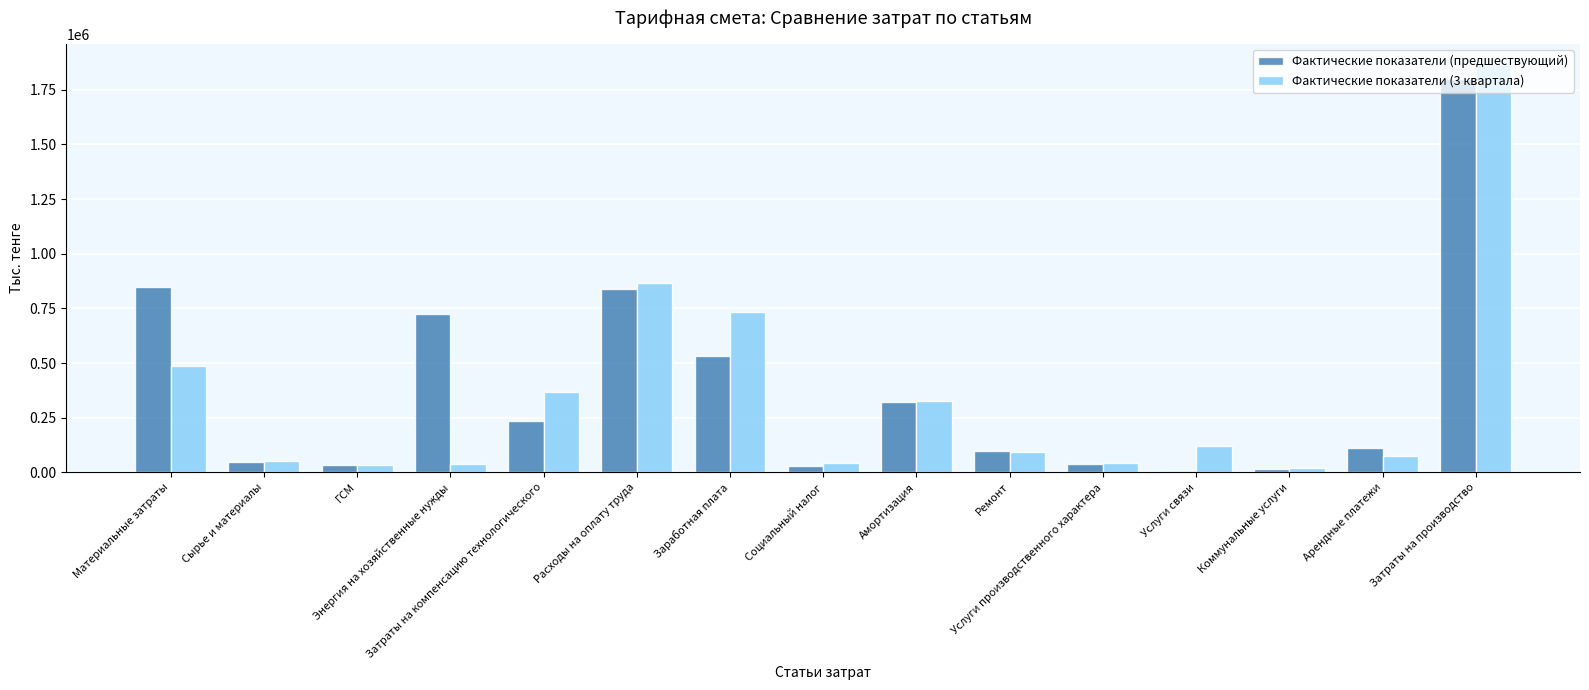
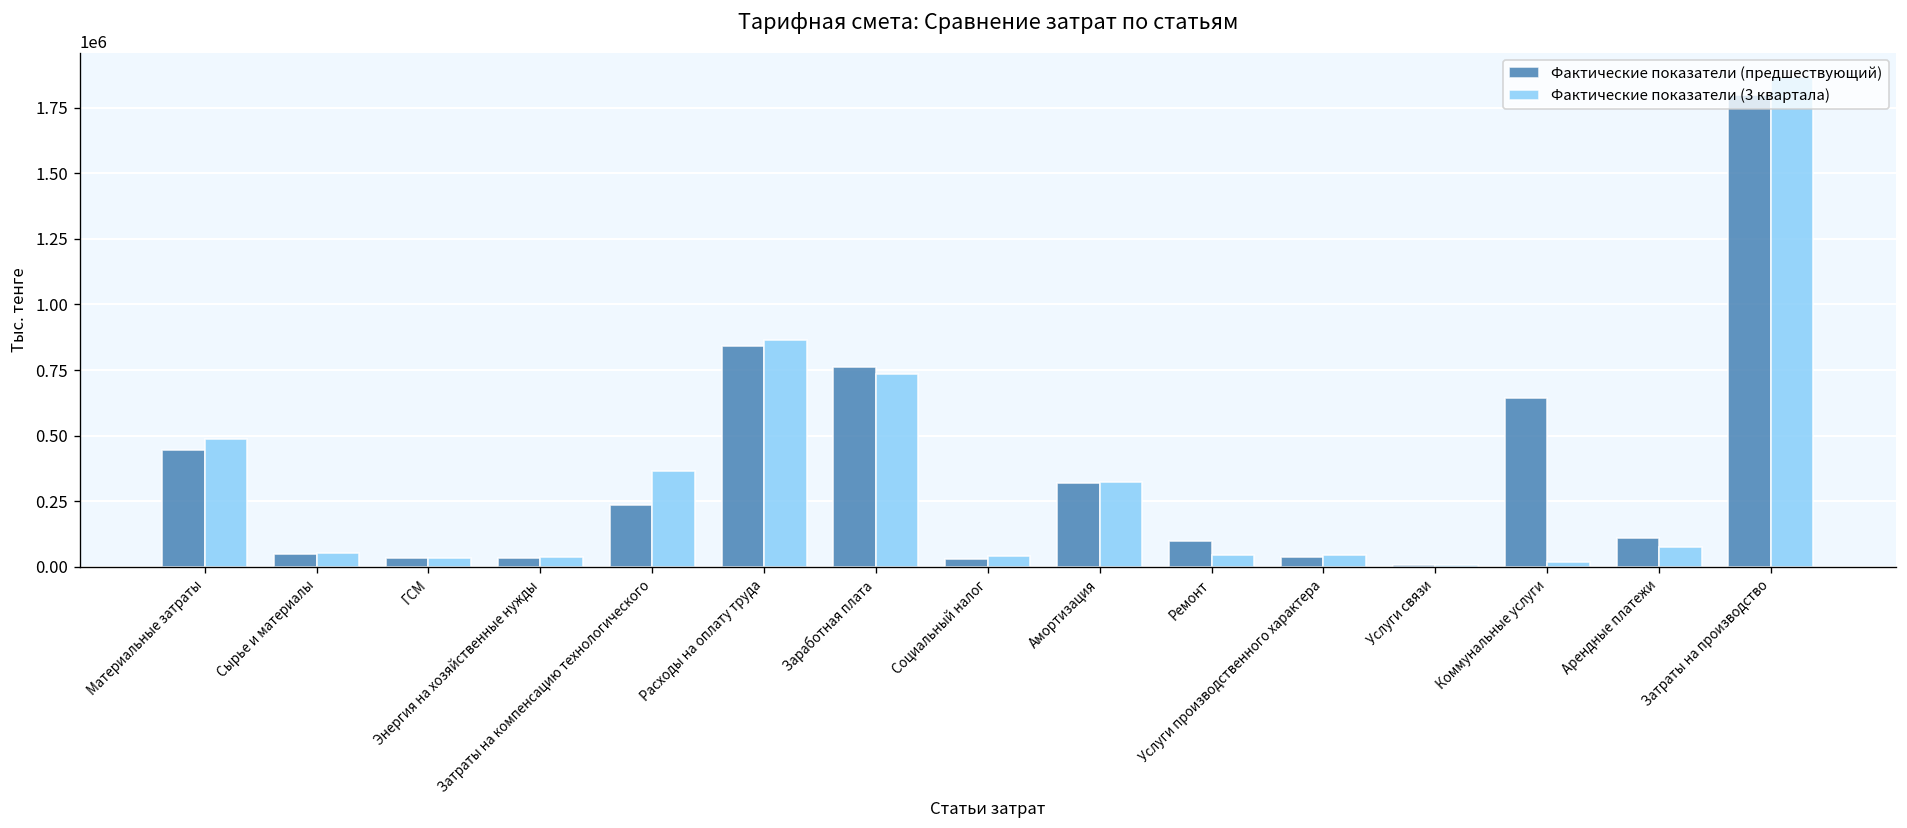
Фактические показатели (предшествующий), Материальные затраты: 850000 -> 450000
Фактические показатели (предшествующий), Энергия на хозяйственные нужды: 720000 -> 30000
Фактические показатели (предшествующий), Заработная плата: 530000 -> 760000
Фактические показатели (3 квартала), Ремонт: 90000 -> 40000
Фактические показатели (3 квартала), Услуги связи: 120000 -> 10000
Фактические показатели (предшествующий), Коммунальные услуги: 20000 -> 650000
